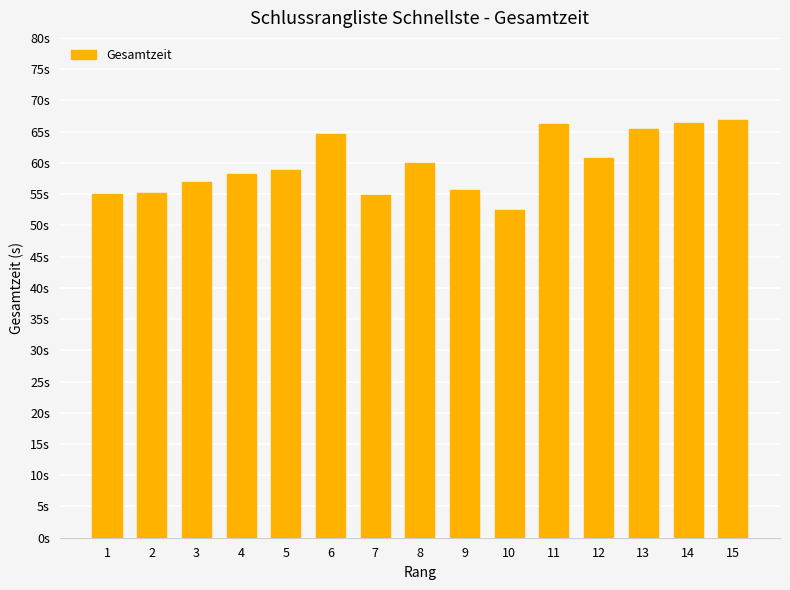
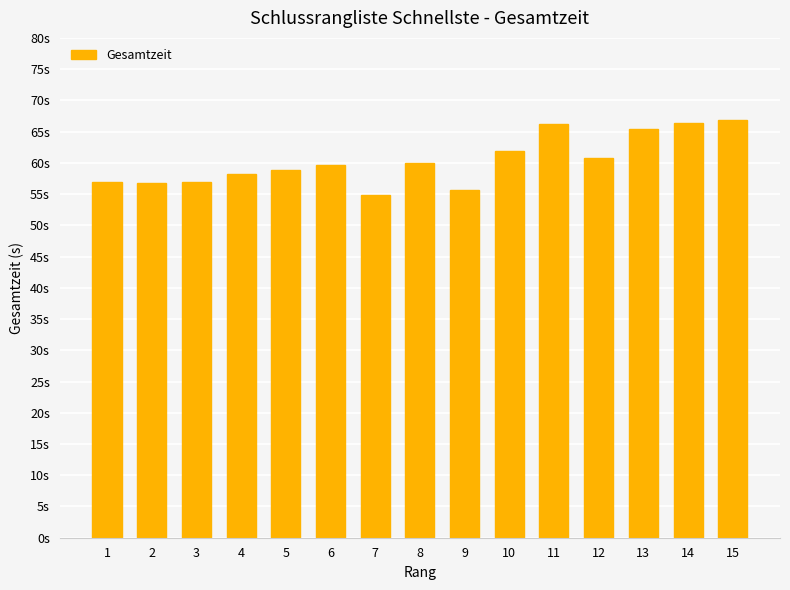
1: 55s -> 57s
2: 55s -> 57s
6: 65s -> 60s
10: 52s -> 62s
